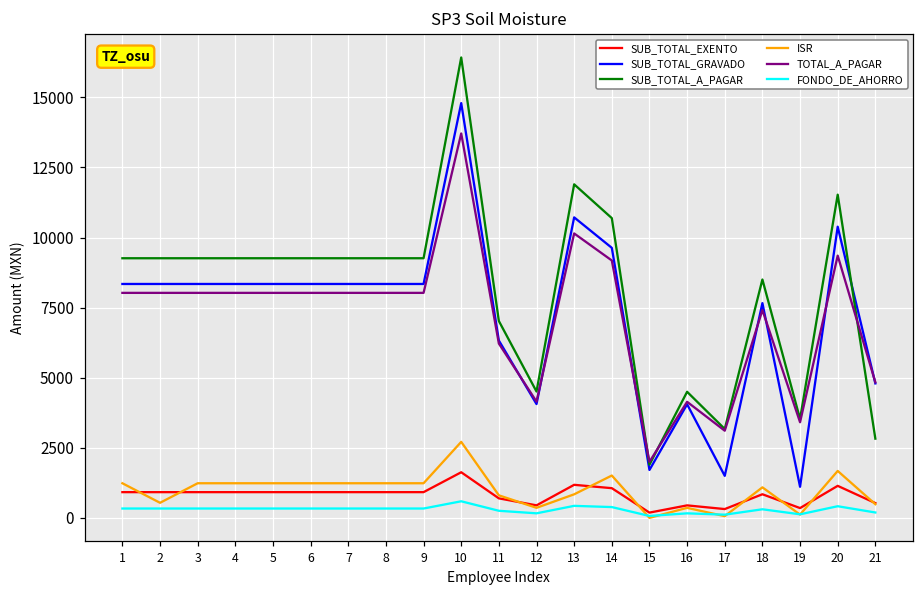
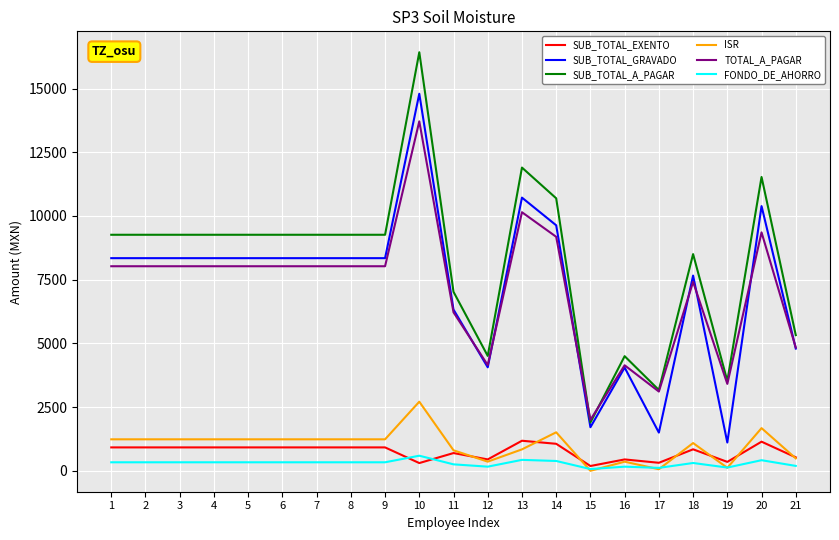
ISR, 2: 500 -> 1200
SUB_TOTAL_EXENTO, 10: 1600 -> 300
SUB_TOTAL_A_PAGAR, 21: 2800 -> 5300
